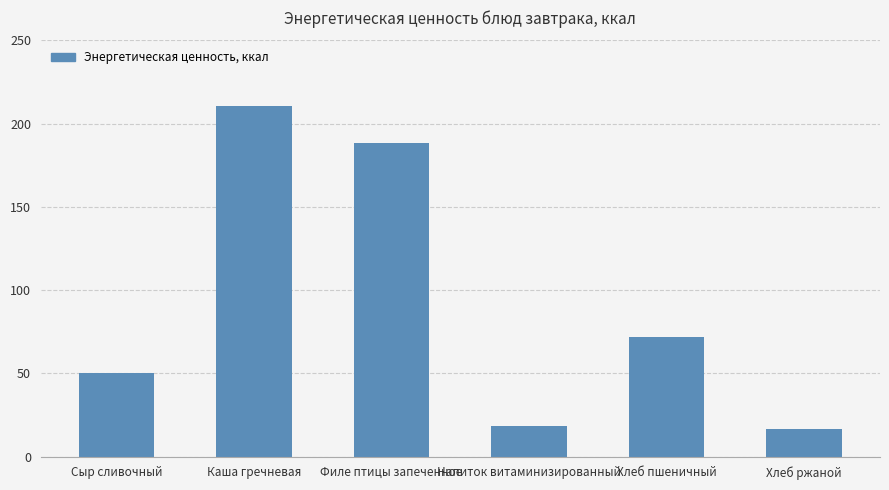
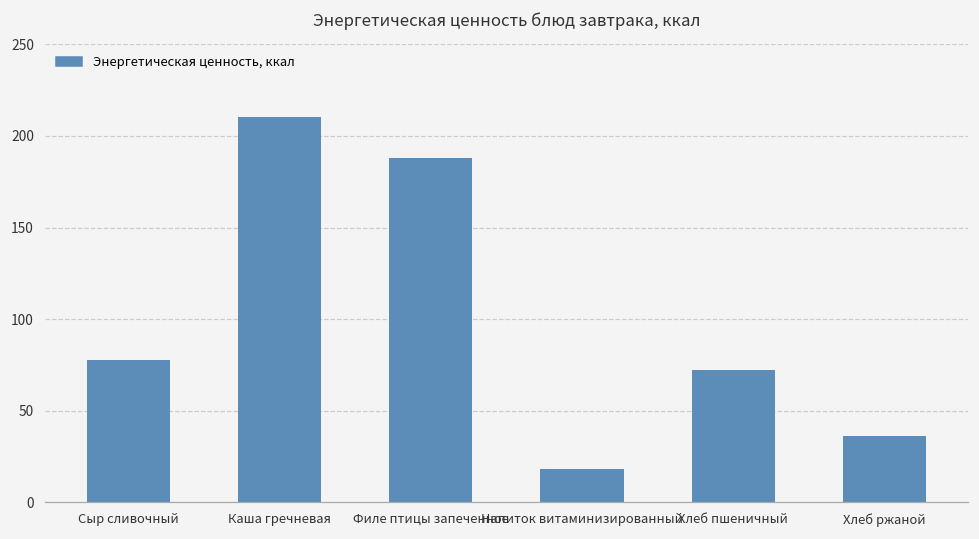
Сыр сливочный: 50 -> 78
Хлеб ржаной: 17 -> 36
